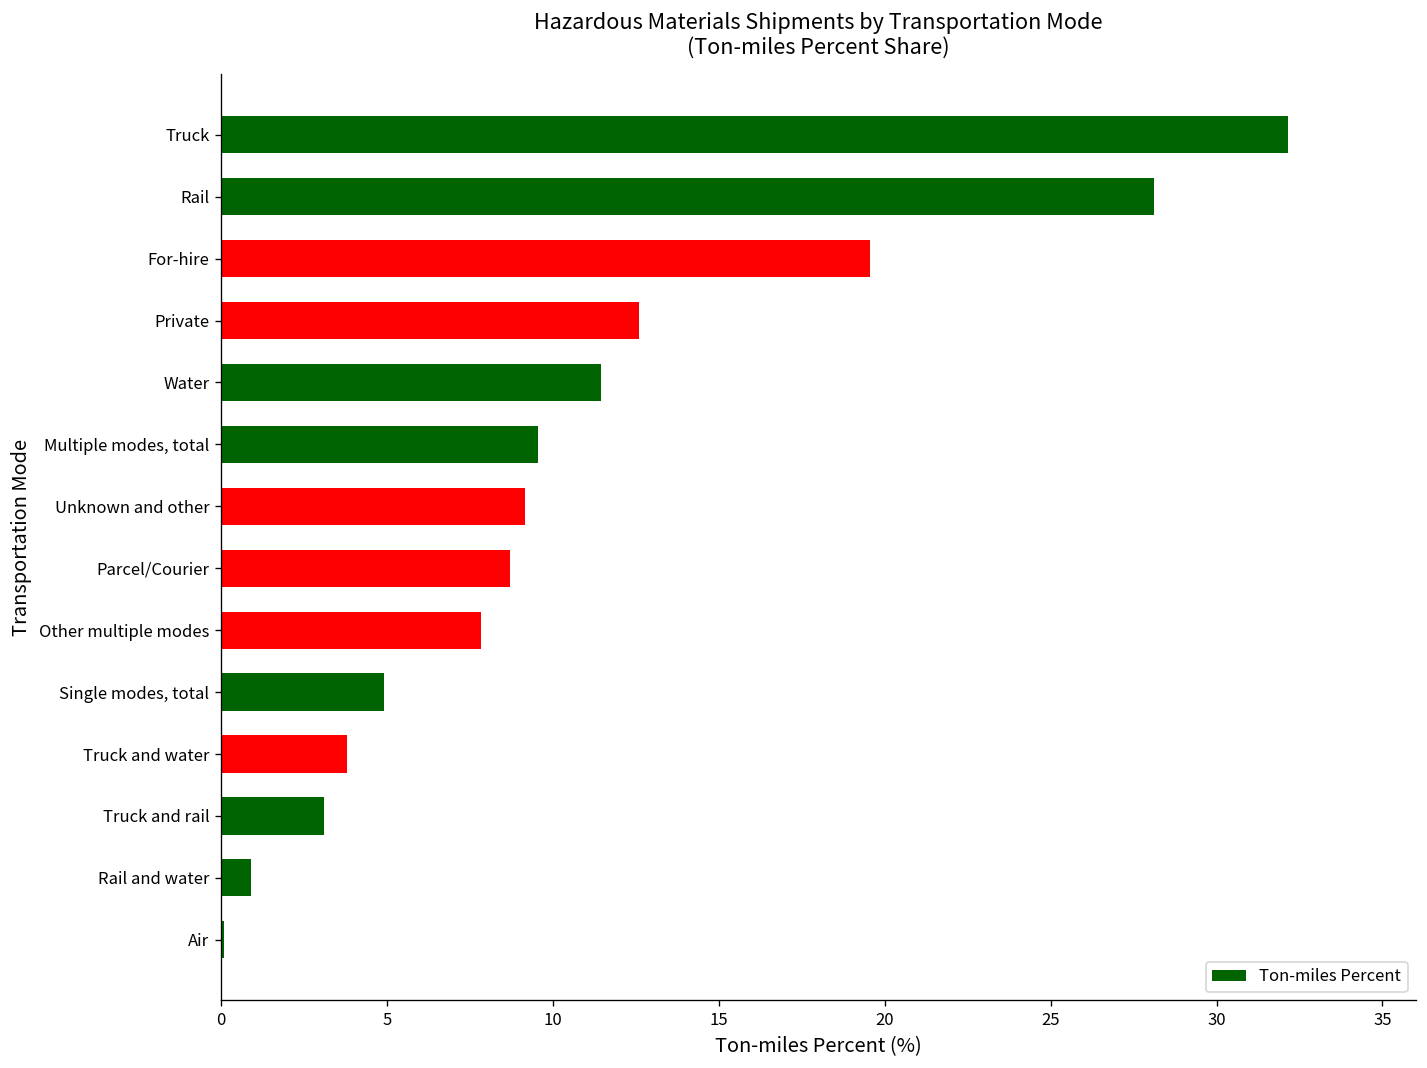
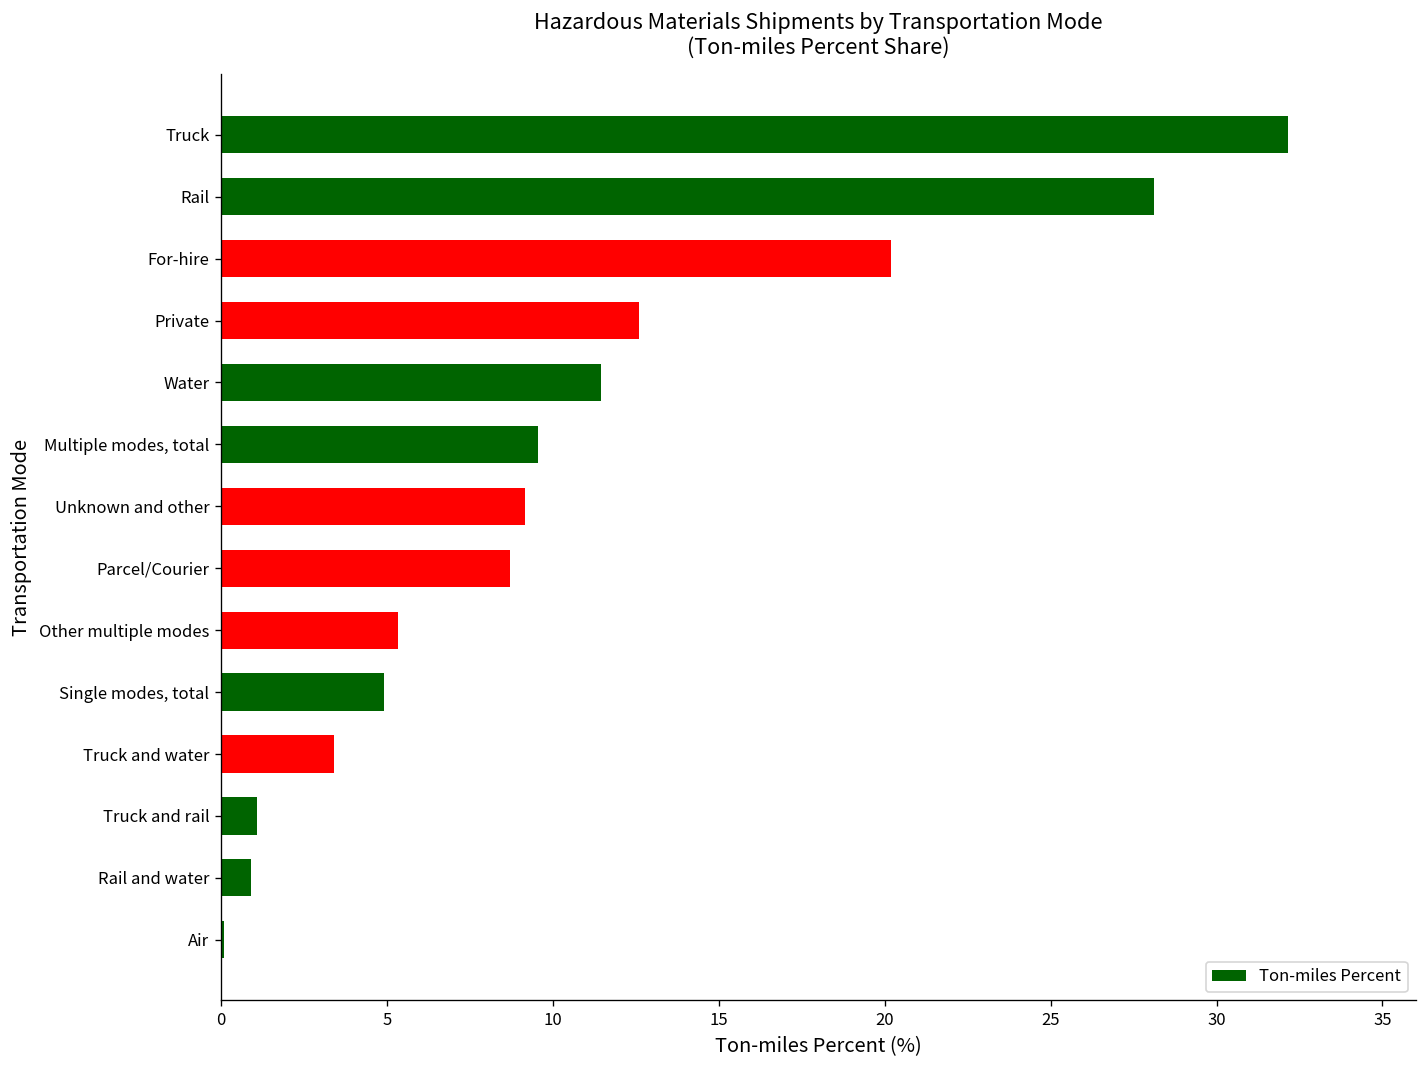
For-hire: 19.6 -> 20.2
Other multiple modes: 7.8 -> 5.3
Truck and water: 3.8 -> 3.4
Truck and rail: 3.1 -> 1.1
